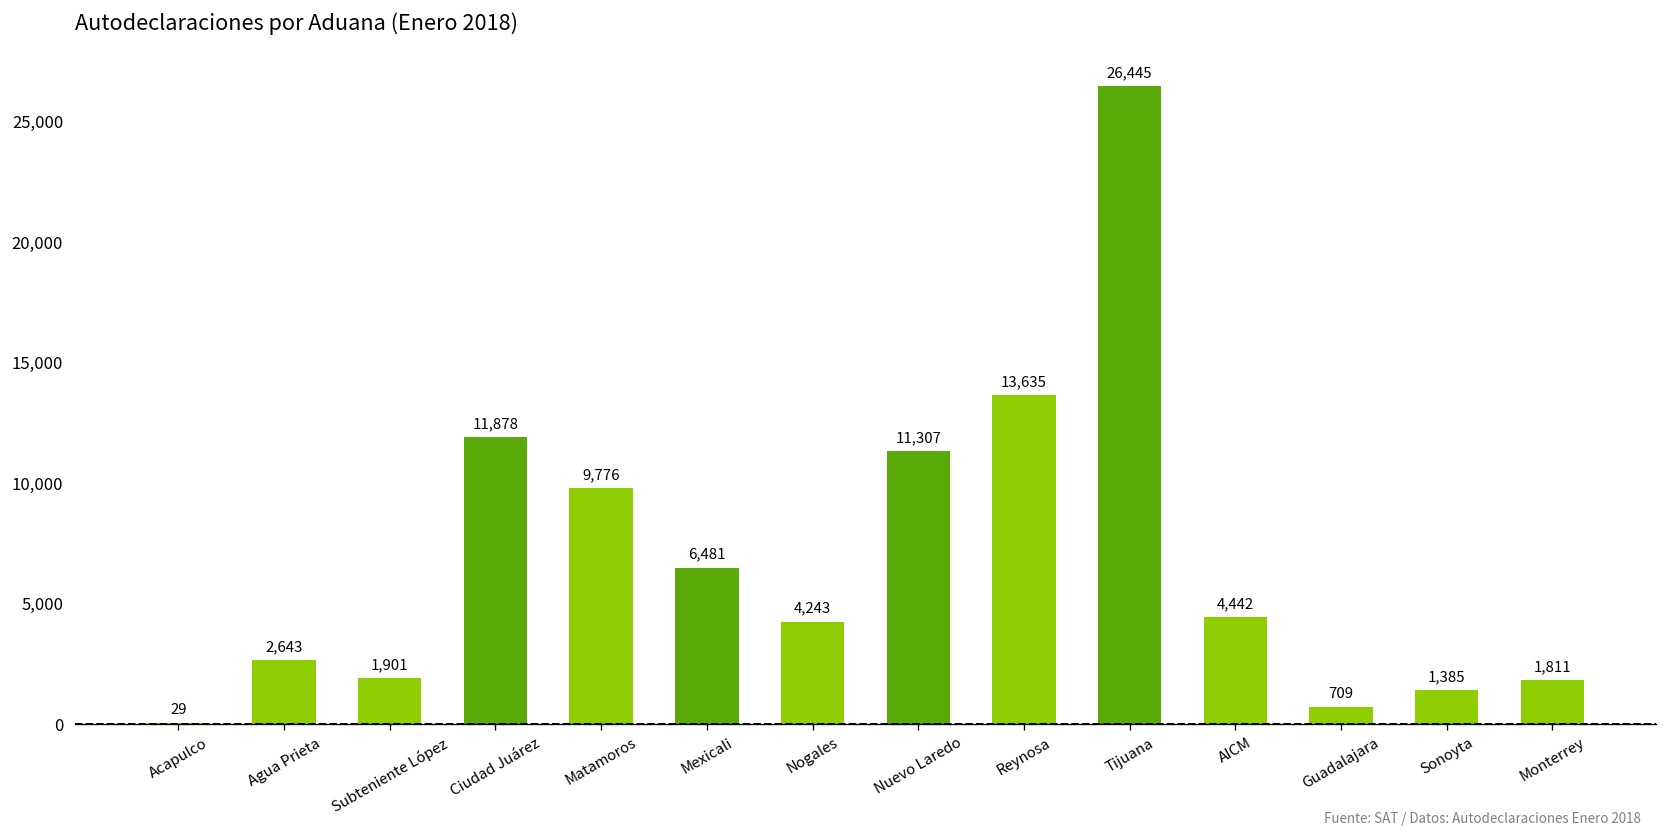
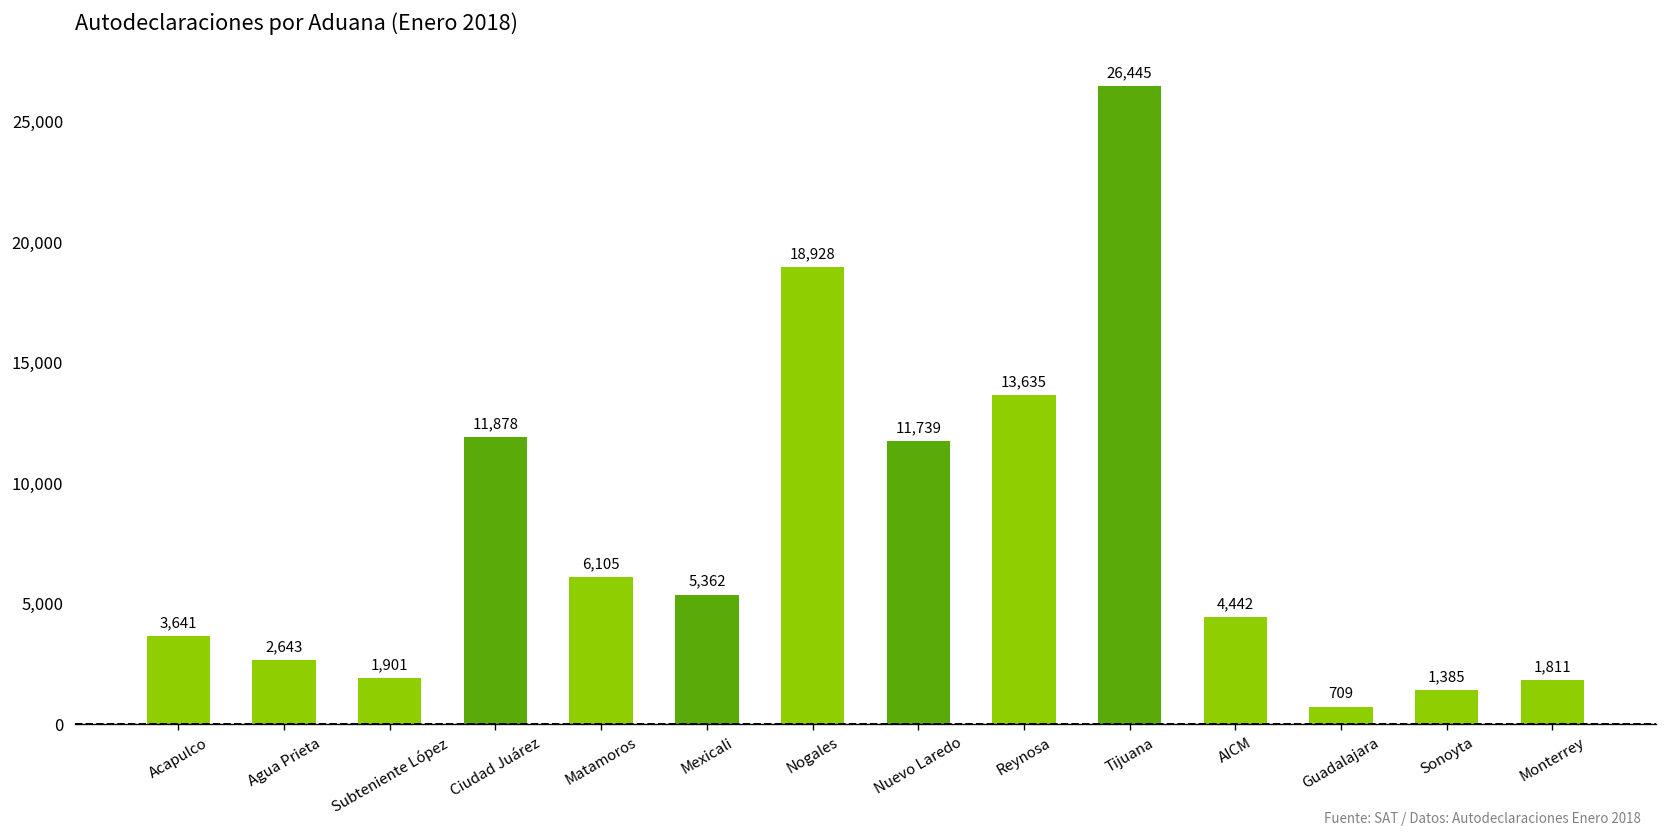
Acapulco: 29 -> 3,641
Matamoros: 9,776 -> 6,105
Mexicali: 6,481 -> 5,362
Nogales: 4,243 -> 18,928
Nuevo Laredo: 11,307 -> 11,739
